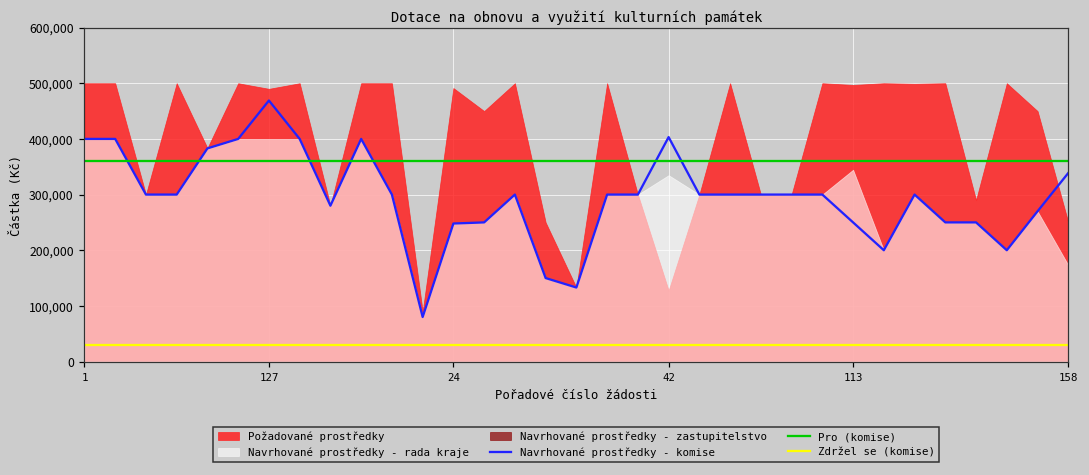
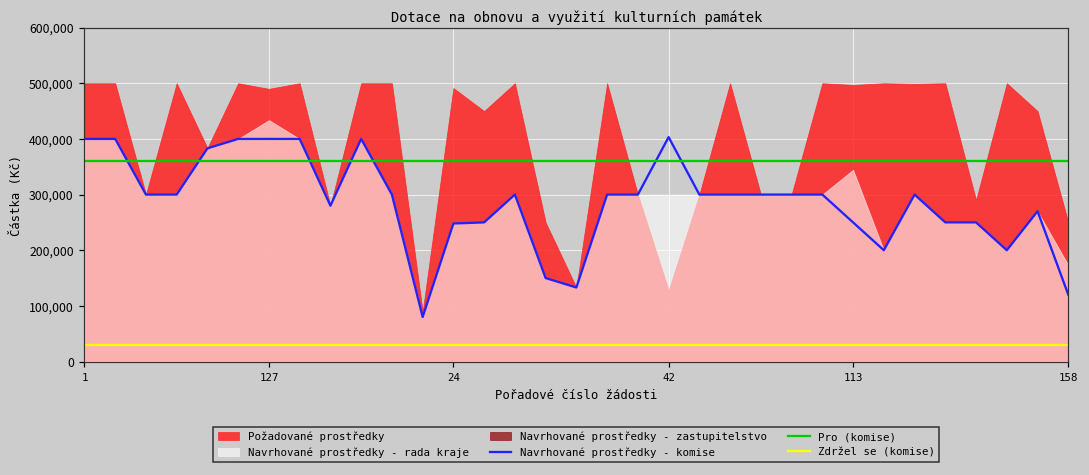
Navrhované prostředky - komise, 127: 470,000 -> 400,000
Navrhované prostředky - rada kraje, 127: 400,000 -> 430,000
Navrhované prostředky - rada kraje, 42: 330,000 -> 300,000
Navrhované prostředky - komise, 158: 340,000 -> 120,000
